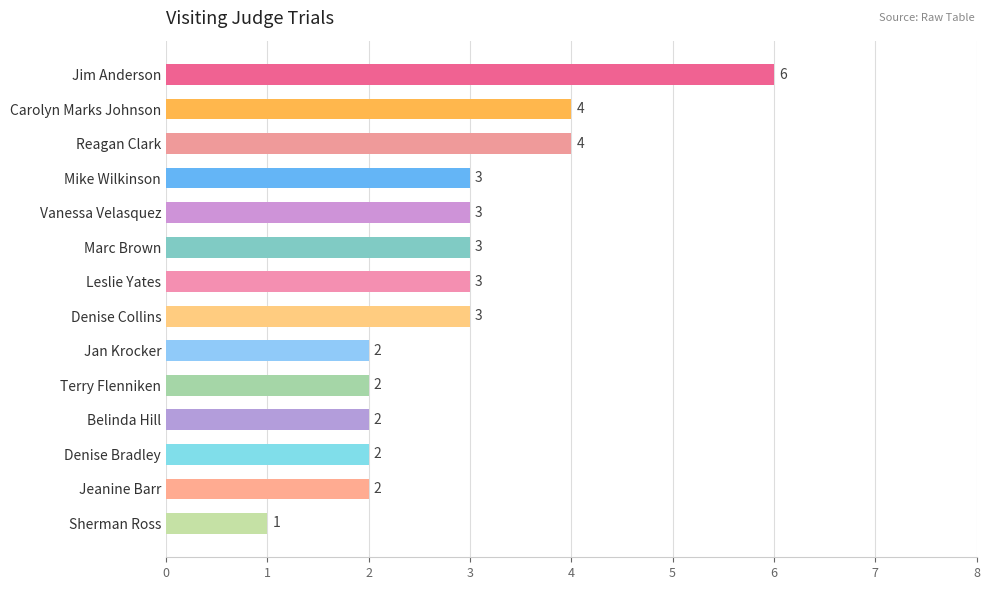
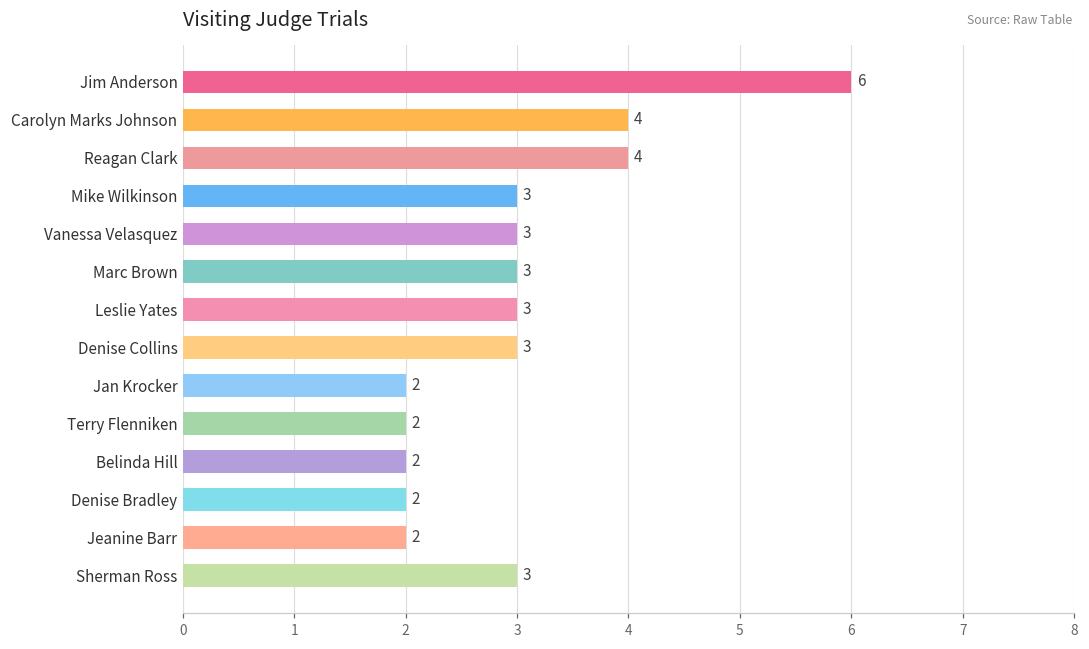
Sherman Ross: 1 -> 3
